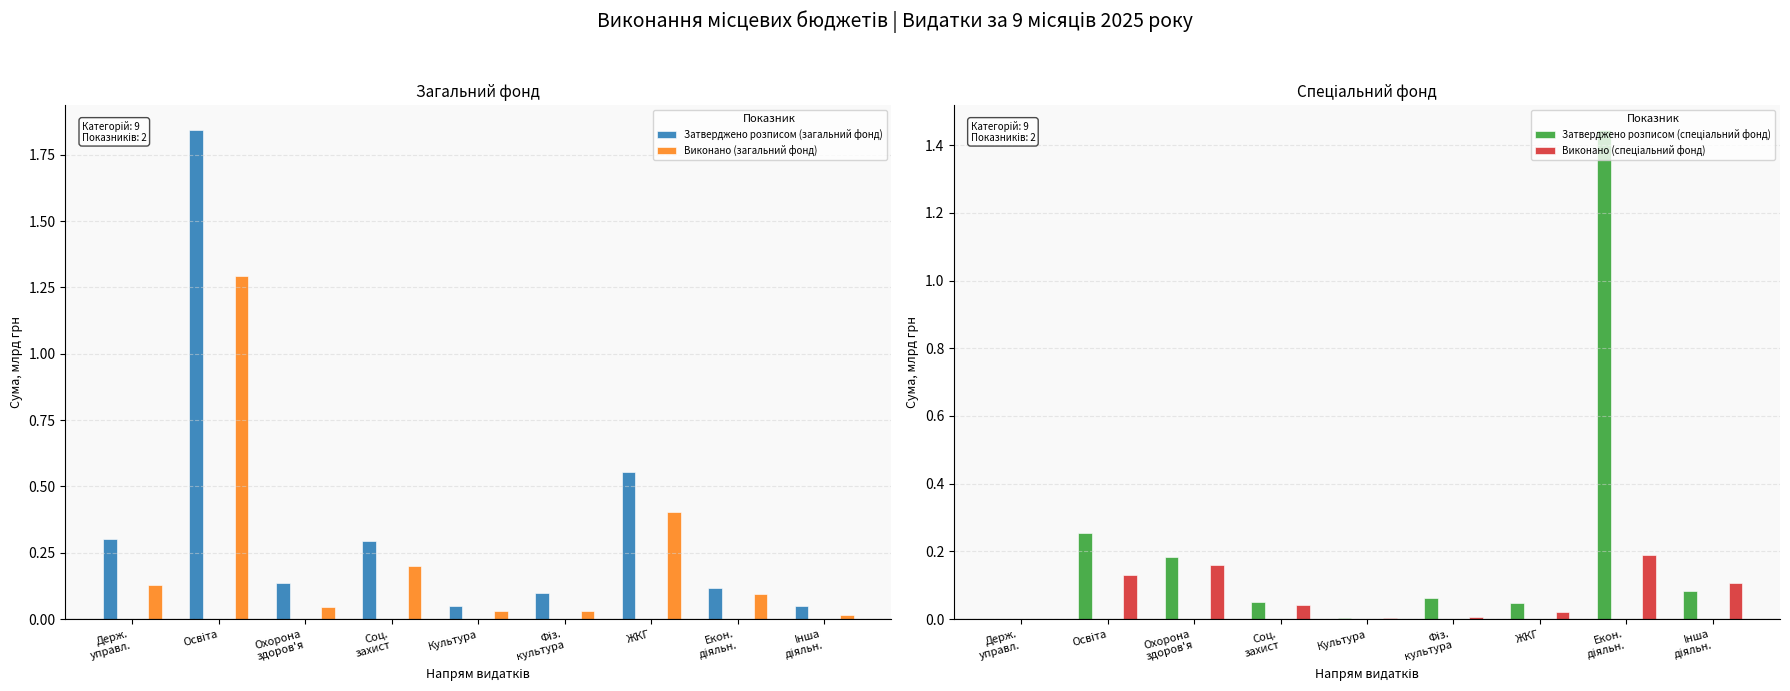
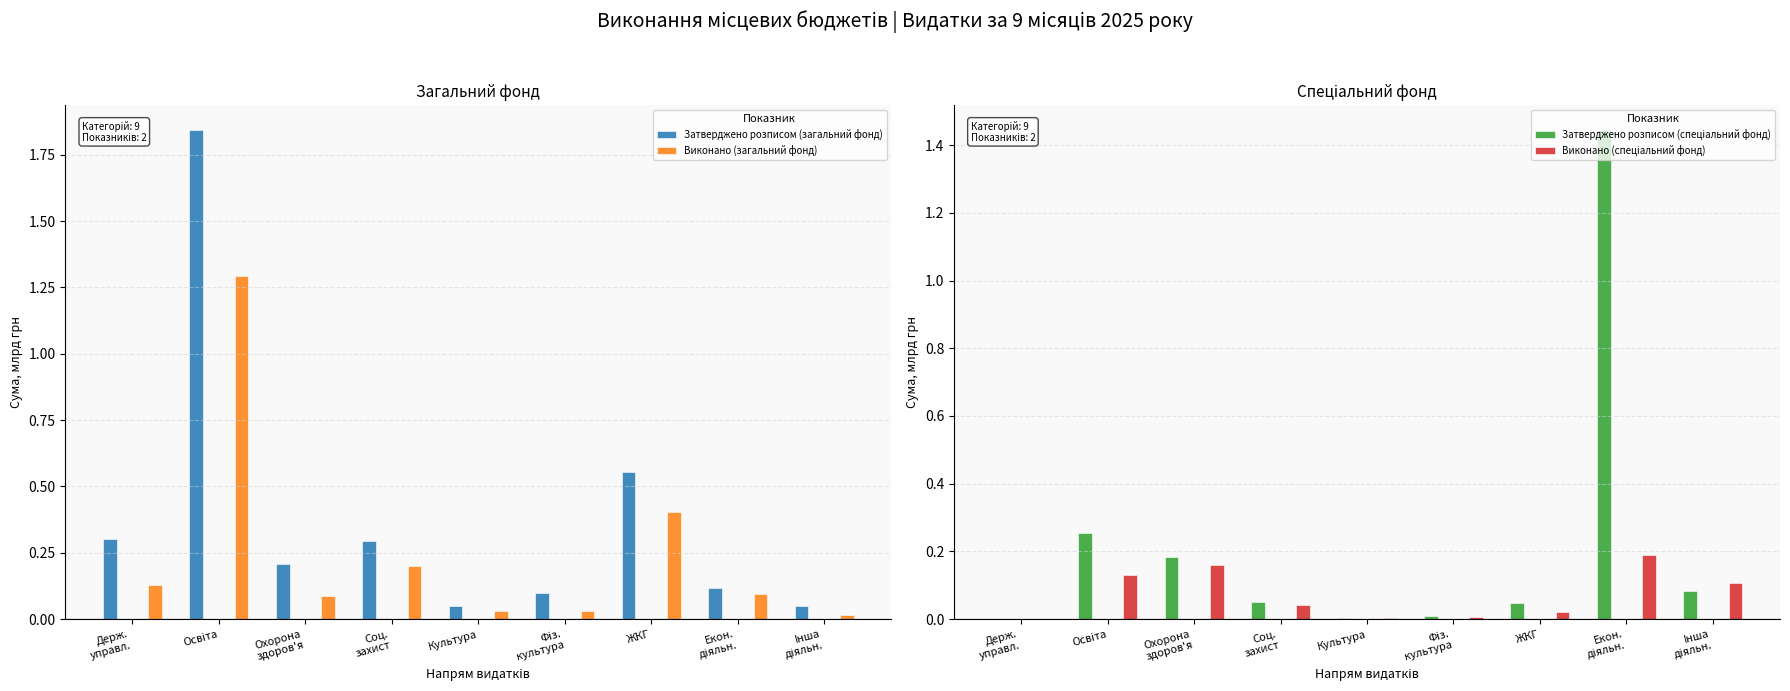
Загальний фонд, Затверджено розписом (загальний фонд), Охорона здоров'я: 0.14 -> 0.21
Загальний фонд, Виконано (загальний фонд), Охорона здоров'я: 0.05 -> 0.09
Спеціальний фонд, Затверджено розписом (спеціальний фонд), Фіз. культура: 0.06 -> 0.01
